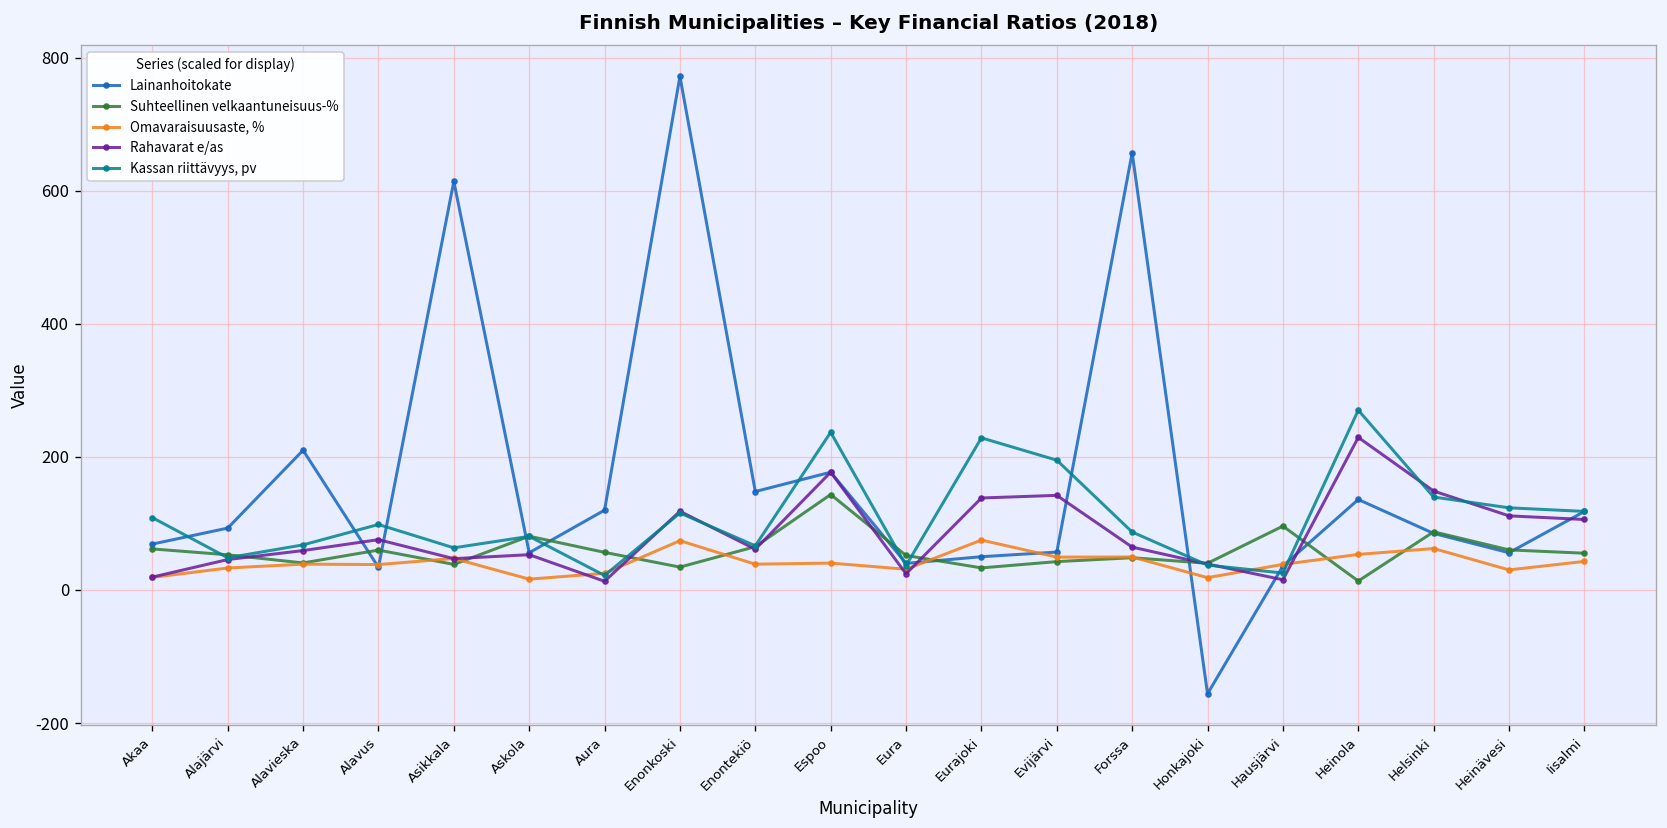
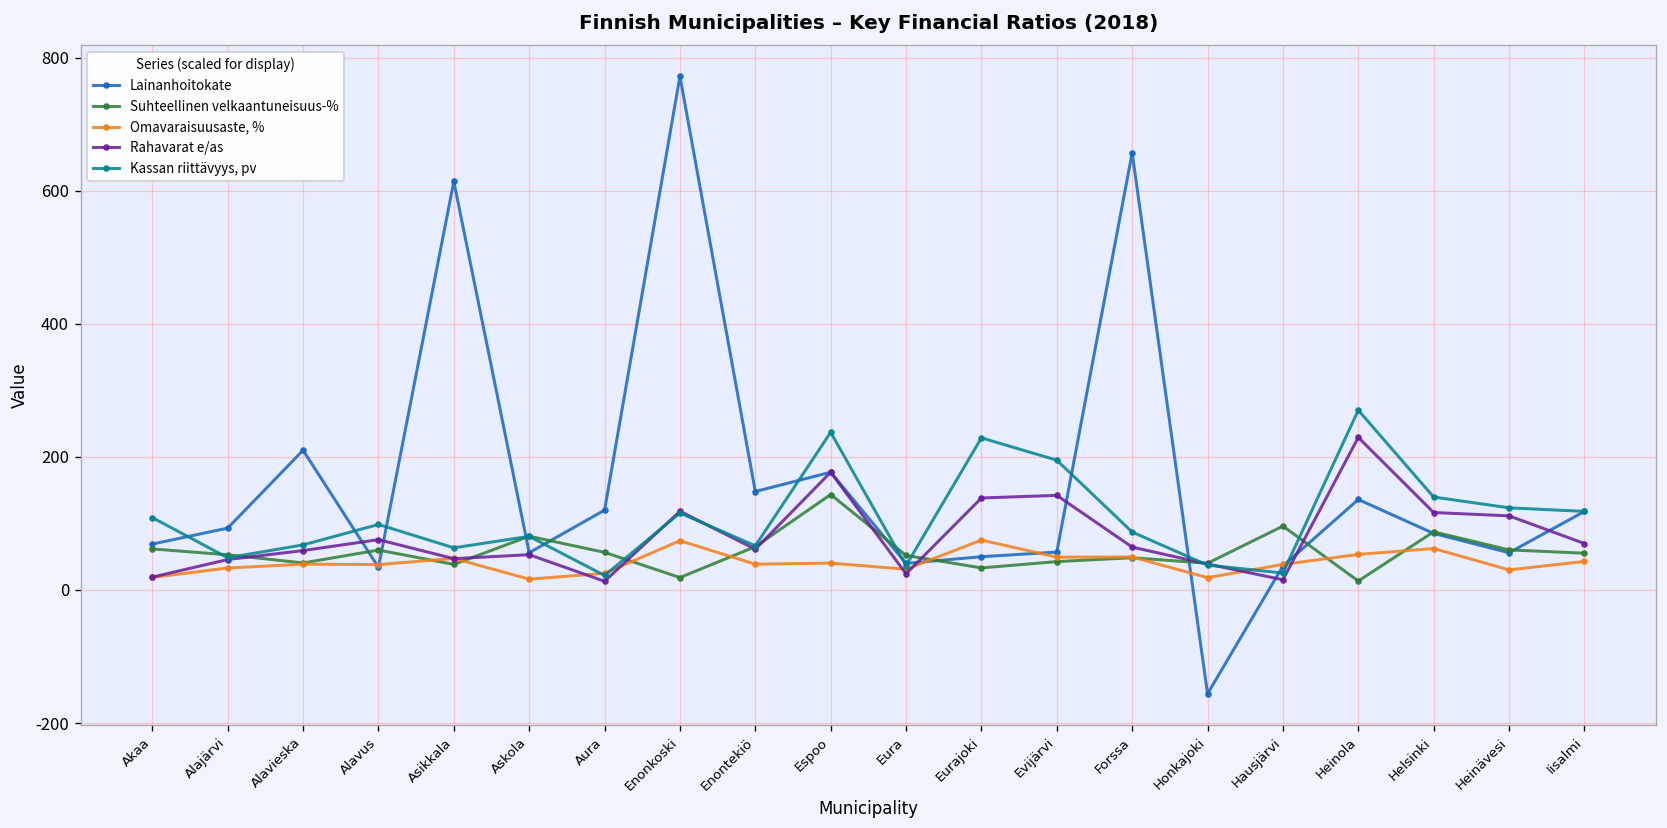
Suhteellinen velkaantuneisuus-%, Enonkoski: 30 -> 20
Rahavarat e/as, Helsinki: 150 -> 120
Rahavarat e/as, Iisalmi: 110 -> 70
